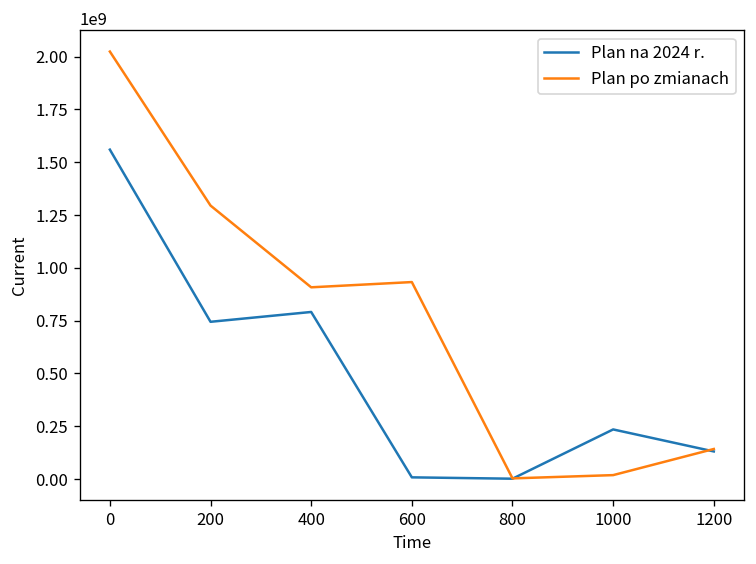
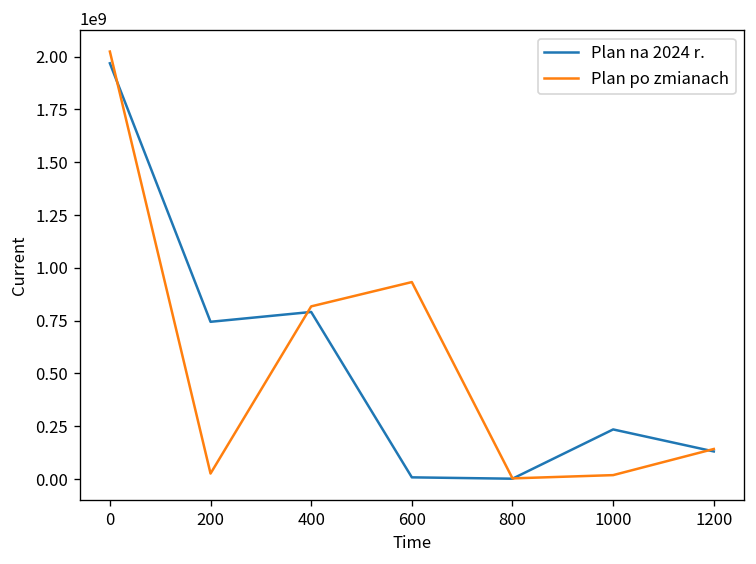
Plan na 2024 r., 0: 1560000000 -> 1970000000
Plan po zmianach, 200: 1290000000 -> 30000000
Plan po zmianach, 400: 910000000 -> 820000000
